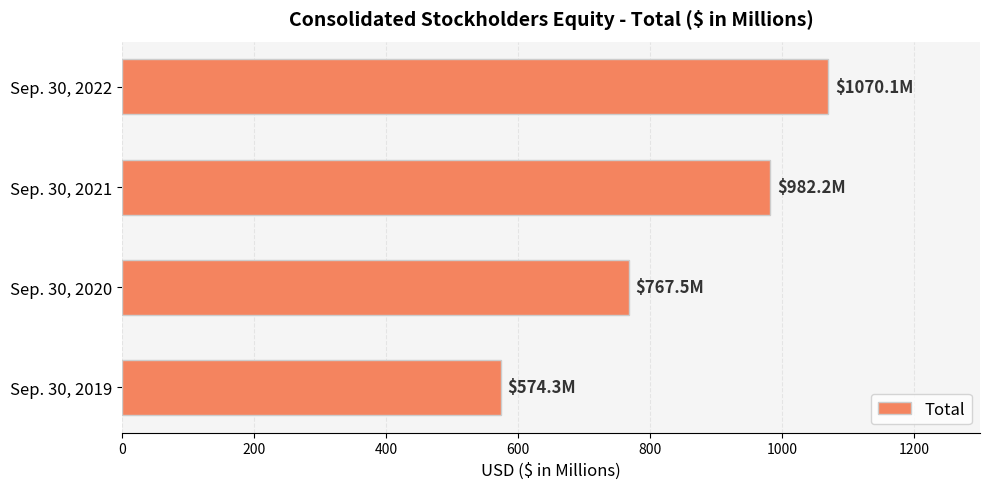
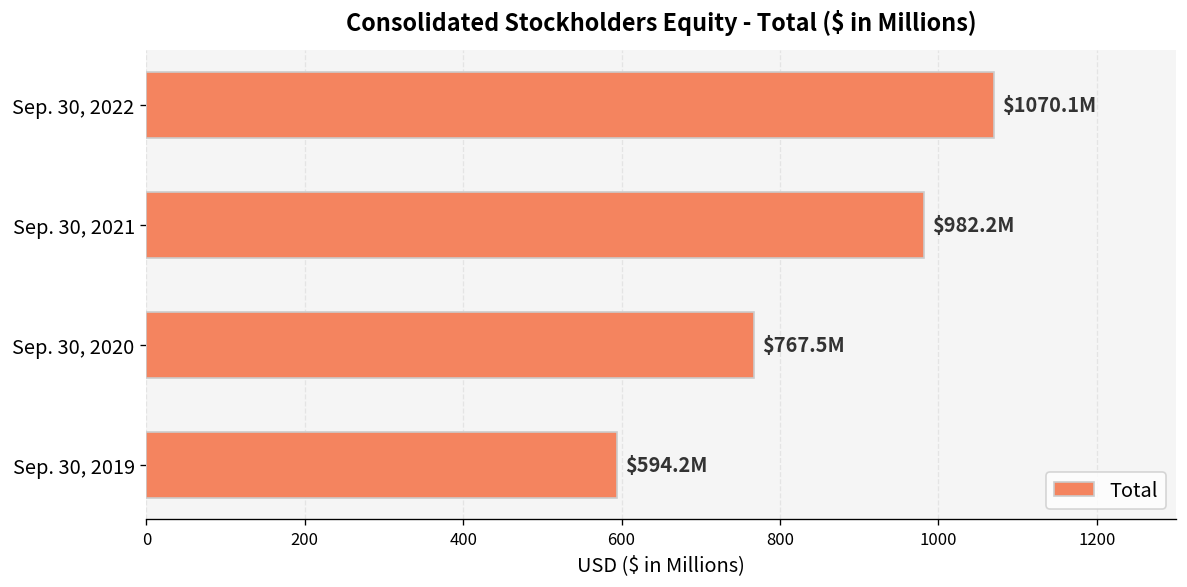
Sep. 30, 2019: $574.3M -> $594.2M
